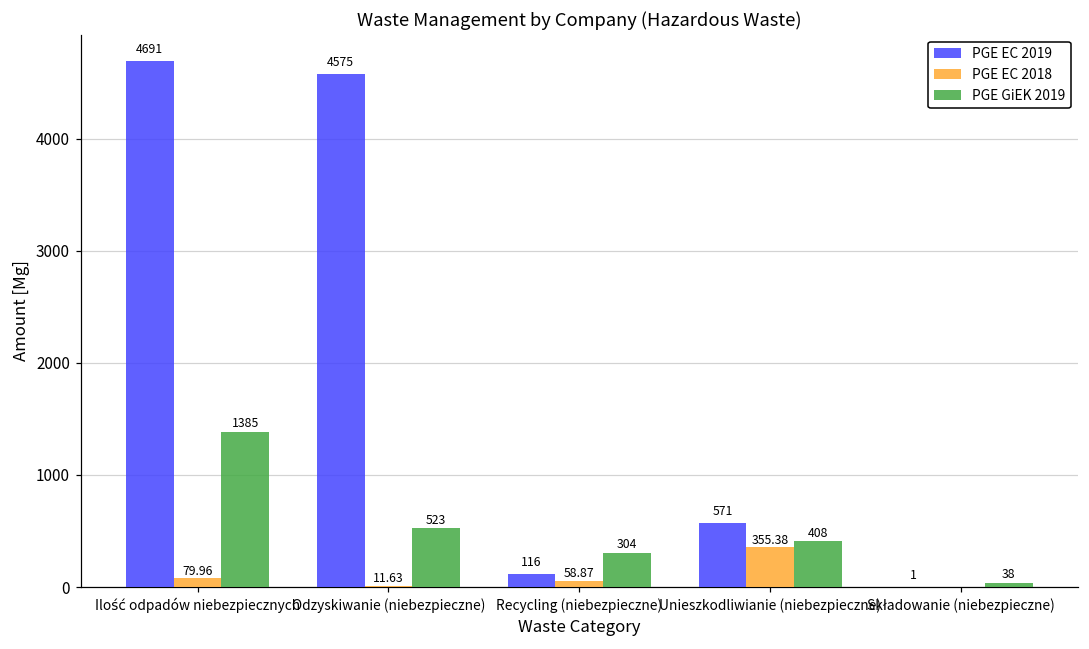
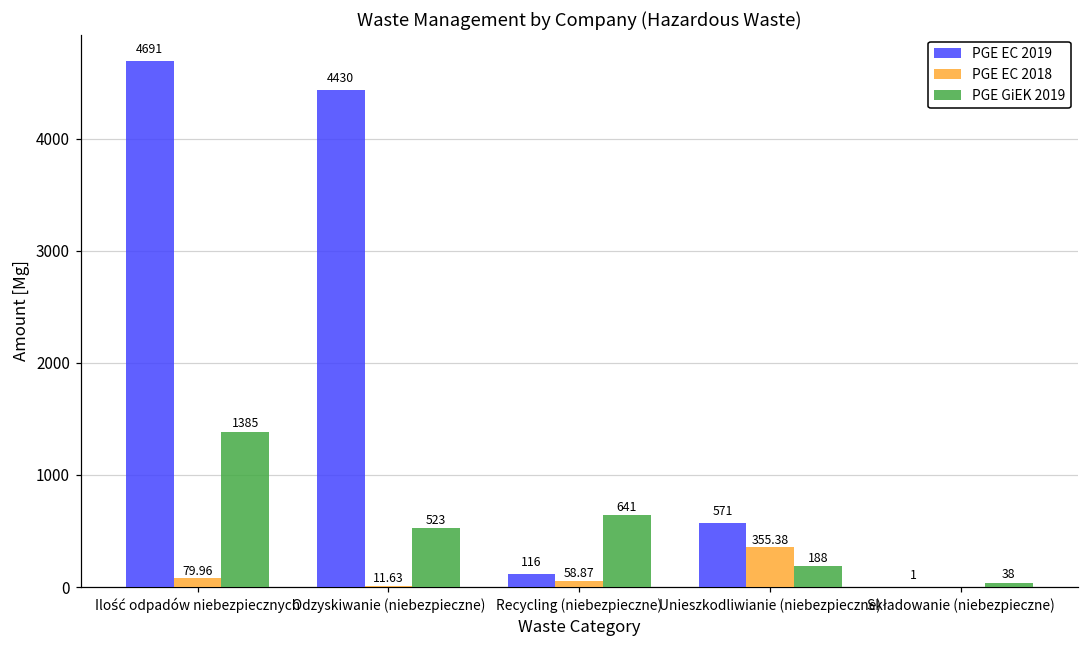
PGE EC 2019, Odzyskiwanie (niebezpieczne): 4575 -> 4430
PGE GiEK 2019, Recycling (niebezpieczne): 304 -> 641
PGE GiEK 2019, Unieszkodliwianie (niebezpieczne): 408 -> 188
